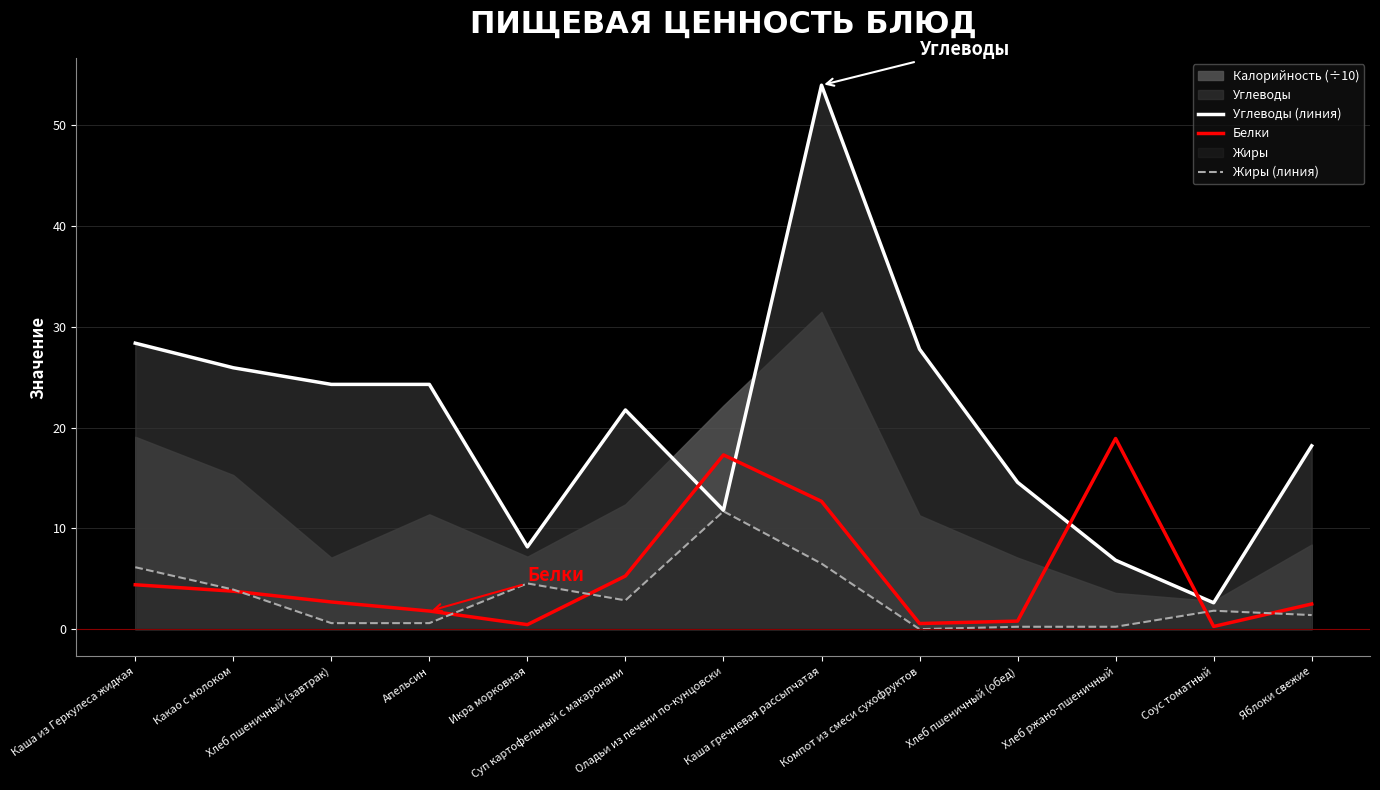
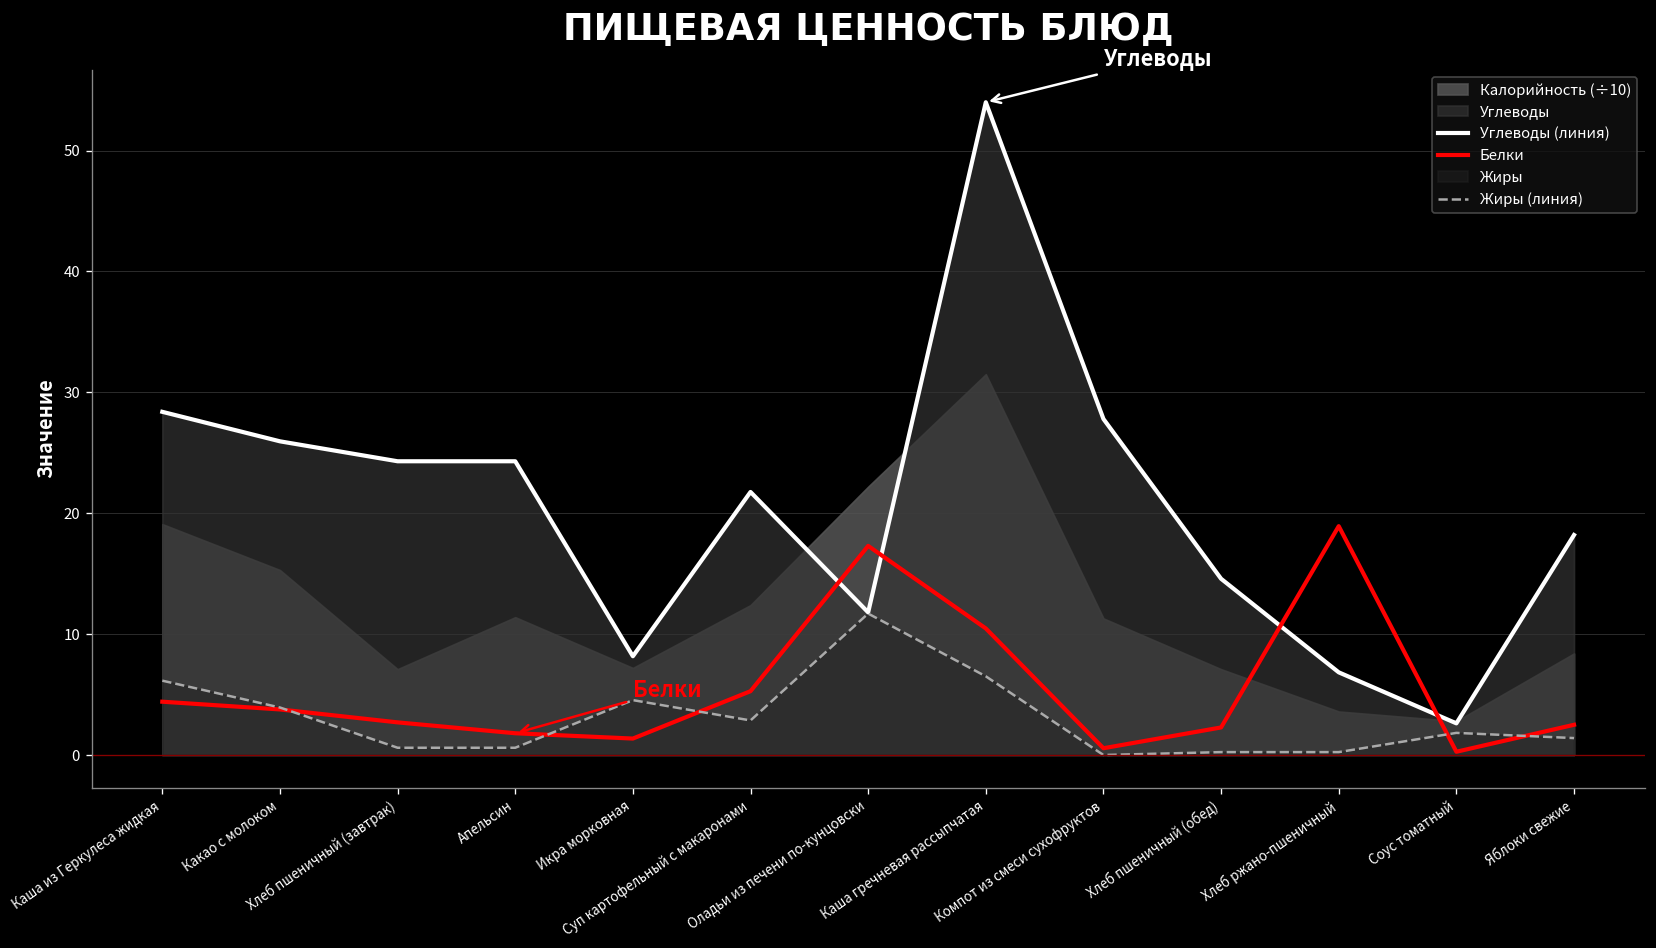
Белки, Икра морковная: 0.5 -> 1.4
Белки, Каша гречневая рассыпчатая: 12.7 -> 10.5
Белки, Хлеб пшеничный (обед): 0.8 -> 2.3
